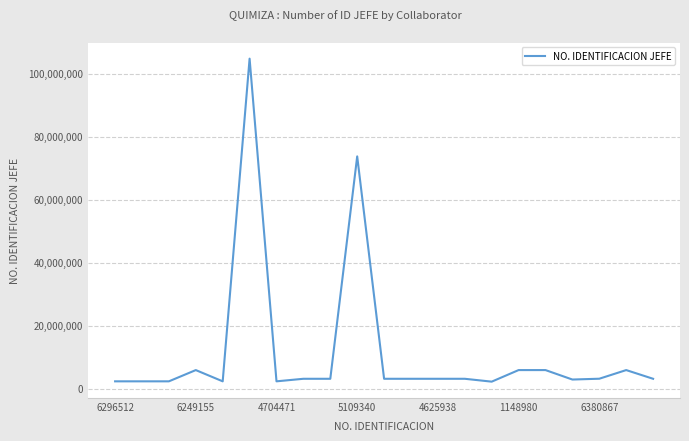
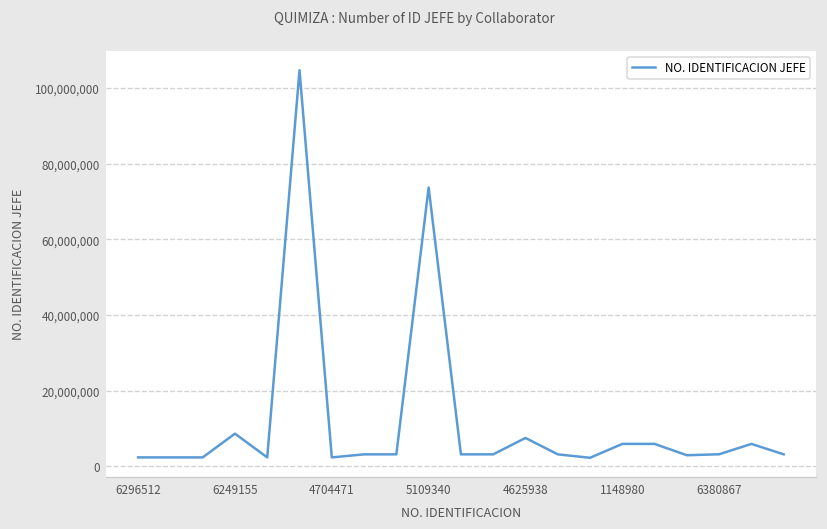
6249155: 6,000,000 -> 9,000,000
4625938: 3,000,000 -> 8,000,000
